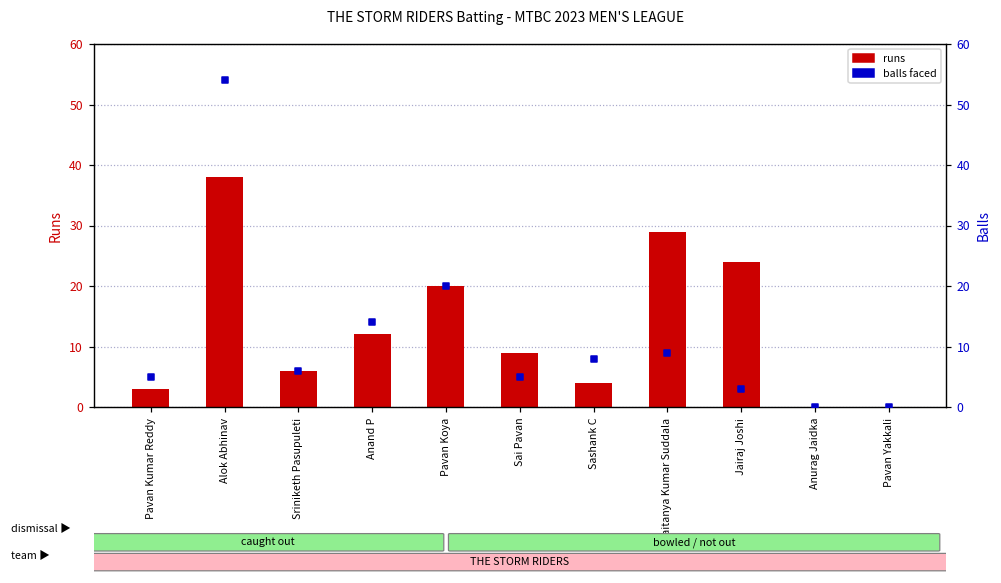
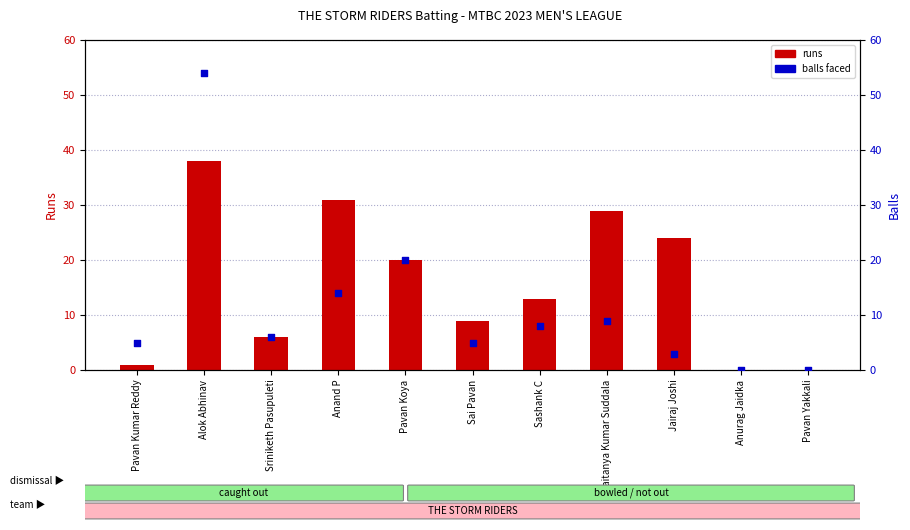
runs, Pavan Kumar Reddy: 3 -> 1
runs, Anand P: 12 -> 31
runs, Sashank C: 4 -> 13
